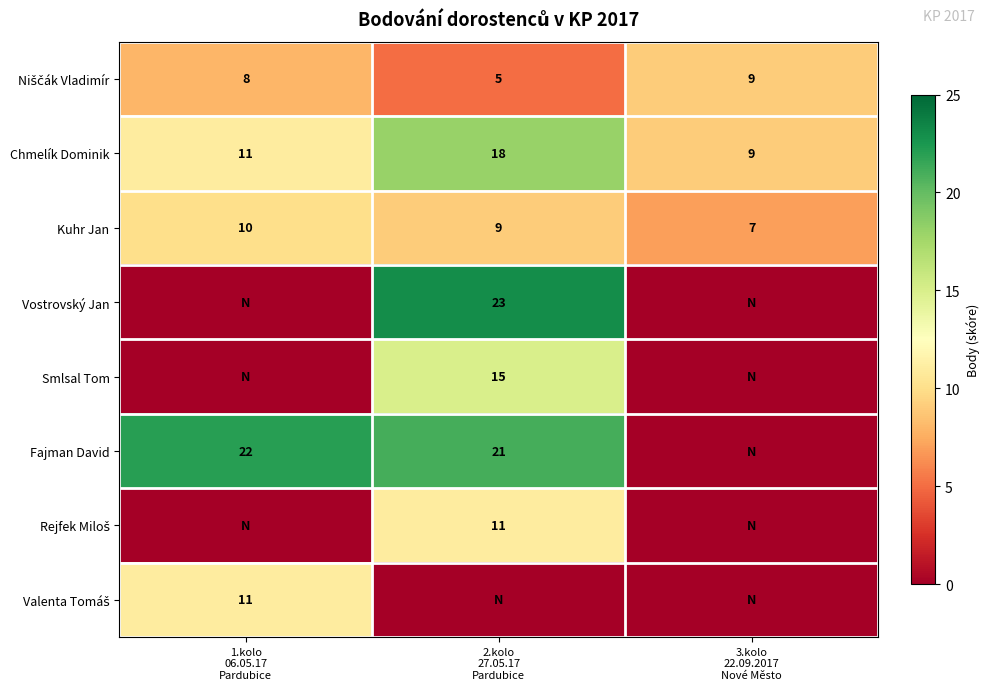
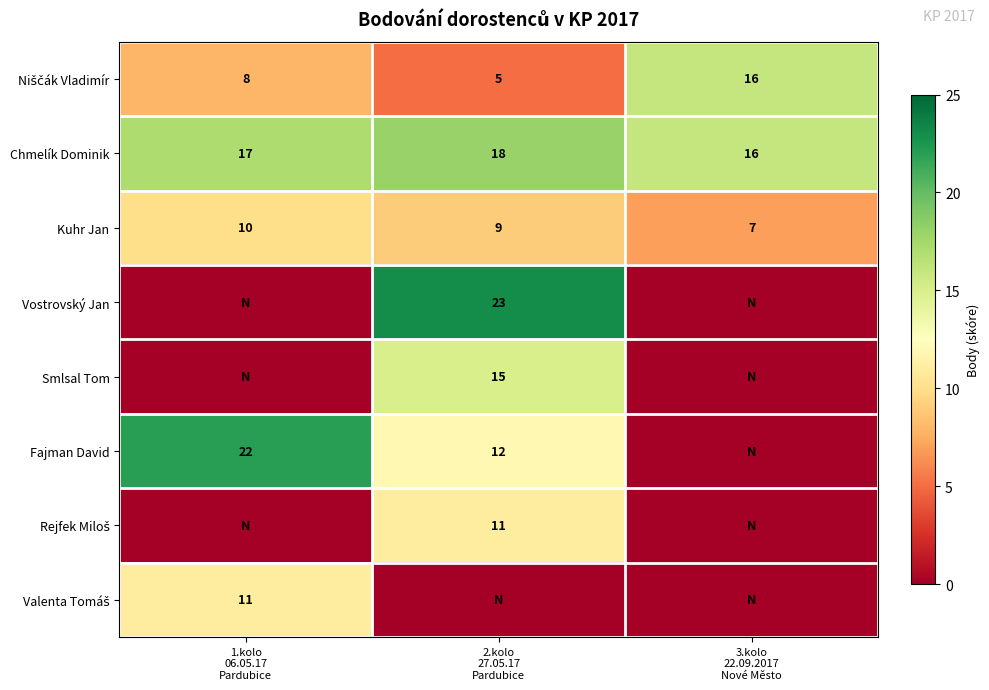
Niščák Vladimír, 3.kolo 22.09.2017 Nové Město: 9 -> 16
Chmelík Dominik, 1.kolo 06.05.17 Pardubice: 11 -> 17
Chmelík Dominik, 3.kolo 22.09.2017 Nové Město: 9 -> 16
Fajman David, 2.kolo 27.05.17 Pardubice: 21 -> 12
